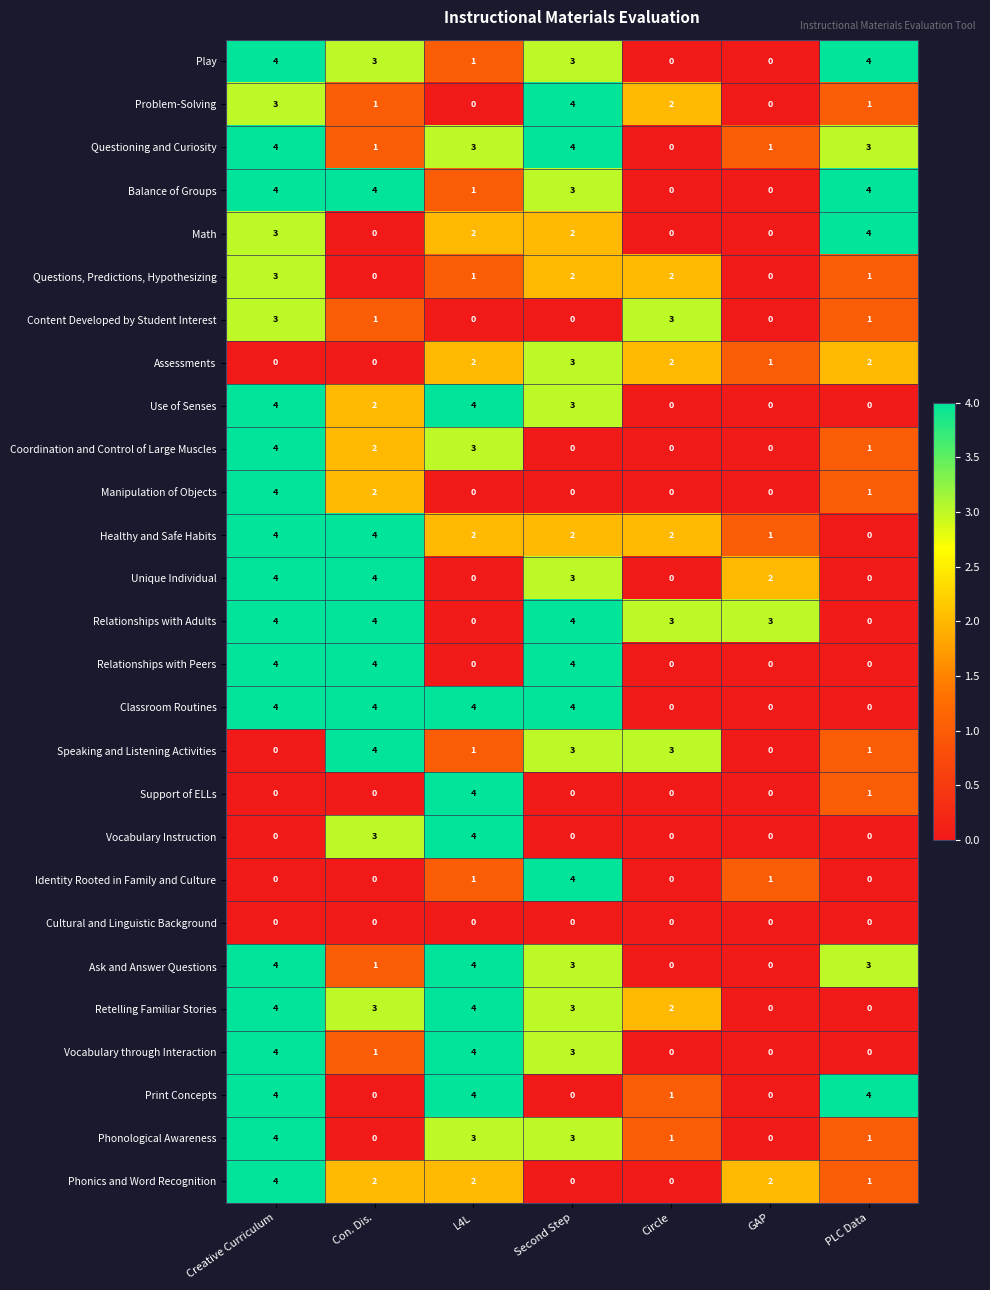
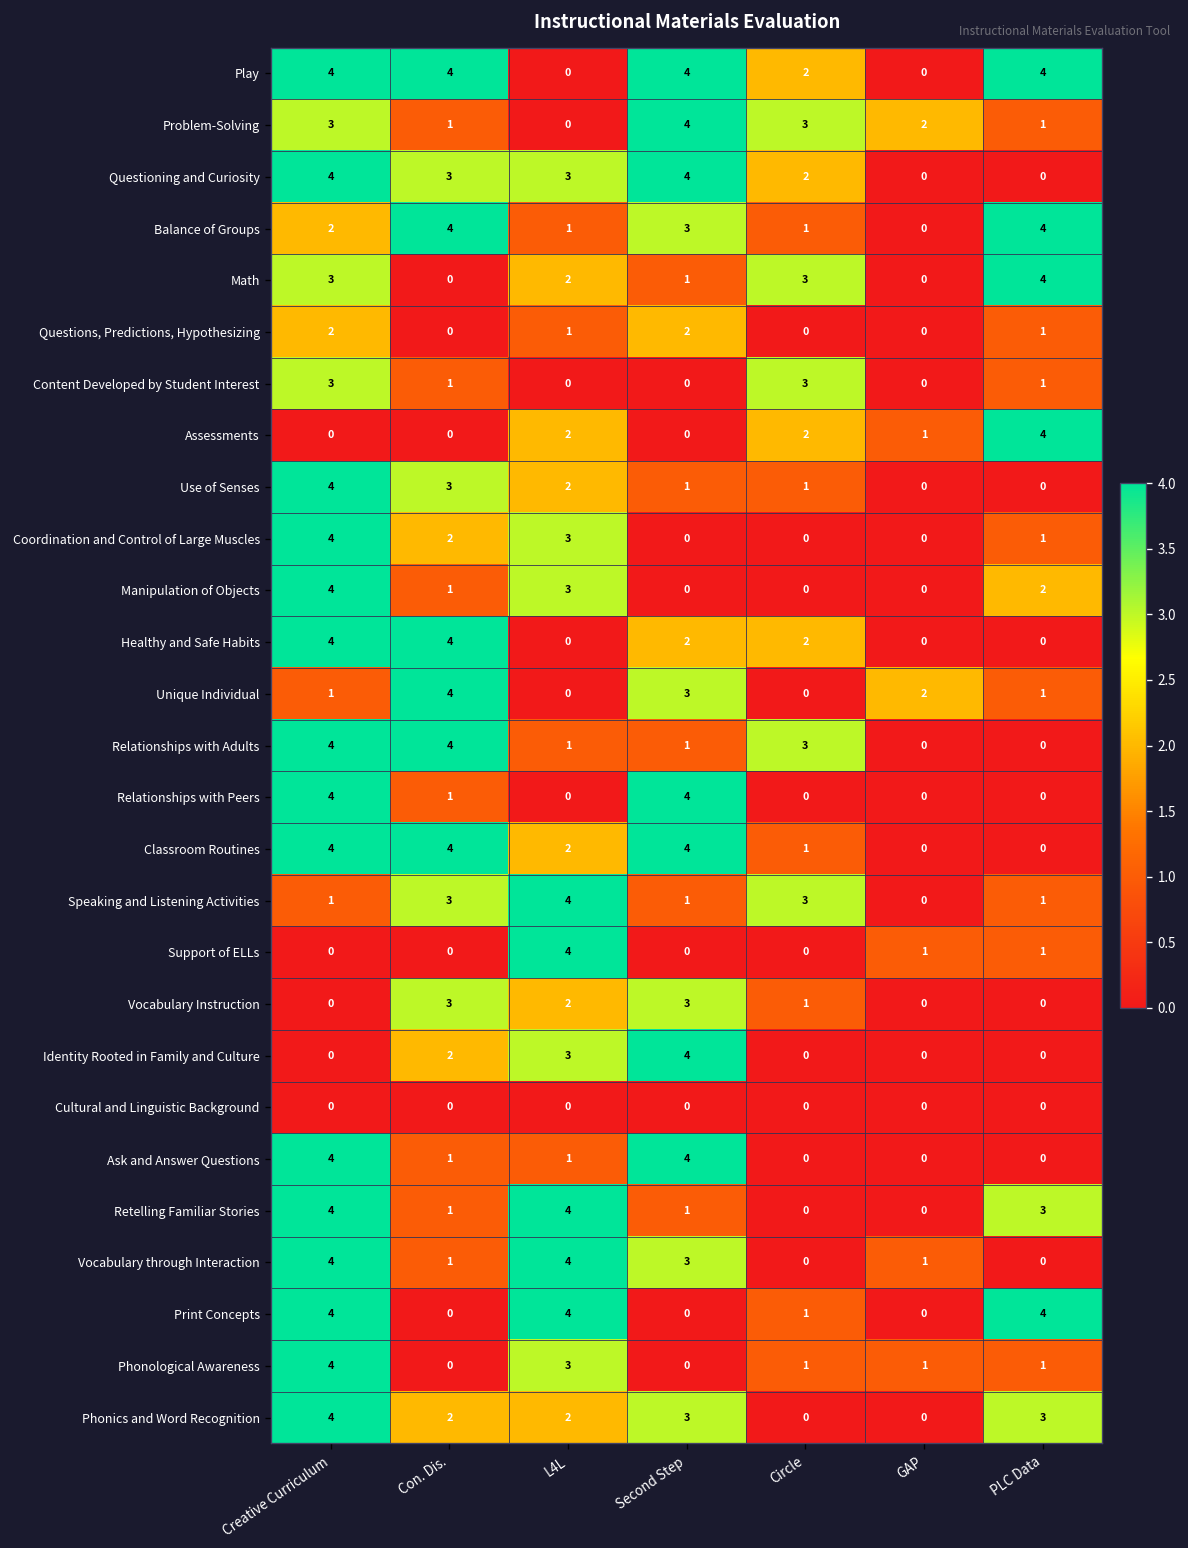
Play, Con. Dis.: 3 -> 4
Play, L4L: 1 -> 0
Play, Second Step: 3 -> 4
Play, Circle: 0 -> 2
Problem-Solving, Circle: 2 -> 3
Problem-Solving, GAP: 0 -> 2
Questioning and Curiosity, Con. Dis.: 1 -> 3
Questioning and Curiosity, Circle: 0 -> 2
Questioning and Curiosity, GAP: 1 -> 0
Questioning and Curiosity, PLC Data: 3 -> 0
Balance of Groups, Creative Curriculum: 4 -> 2
Balance of Groups, Circle: 0 -> 1
Math, Second Step: 2 -> 1
Math, Circle: 0 -> 3
Questions, Predictions, Hypothesizing, Creative Curriculum: 3 -> 2
Questions, Predictions, Hypothesizing, Circle: 2 -> 0
Assessments, Second Step: 3 -> 0
Assessments, PLC Data: 2 -> 4
Use of Senses, Con. Dis.: 2 -> 3
Use of Senses, L4L: 4 -> 2
Use of Senses, Second Step: 3 -> 1
Use of Senses, Circle: 0 -> 1
Manipulation of Objects, Con. Dis.: 2 -> 1
Manipulation of Objects, L4L: 0 -> 3
Manipulation of Objects, PLC Data: 1 -> 2
Healthy and Safe Habits, L4L: 2 -> 0
Healthy and Safe Habits, GAP: 1 -> 0
Unique Individual, Creative Curriculum: 4 -> 1
Unique Individual, PLC Data: 0 -> 1
Relationships with Adults, L4L: 0 -> 1
Relationships with Adults, Second Step: 4 -> 1
Relationships with Adults, GAP: 3 -> 0
Relationships with Peers, Con. Dis.: 4 -> 1
Classroom Routines, L4L: 4 -> 2
Classroom Routines, Circle: 0 -> 1
Speaking and Listening Activities, Creative Curriculum: 0 -> 1
Speaking and Listening Activities, Con. Dis.: 4 -> 3
Speaking and Listening Activities, L4L: 1 -> 4
Speaking and Listening Activities, Second Step: 3 -> 1
Support of ELLs, GAP: 0 -> 1
Vocabulary Instruction, L4L: 4 -> 2
Vocabulary Instruction, Second Step: 0 -> 3
Vocabulary Instruction, Circle: 0 -> 1
Identity Rooted in Family and Culture, Con. Dis.: 0 -> 2
Identity Rooted in Family and Culture, L4L: 1 -> 3
Identity Rooted in Family and Culture, GAP: 1 -> 0
Ask and Answer Questions, L4L: 4 -> 1
Ask and Answer Questions, Second Step: 3 -> 4
Ask and Answer Questions, PLC Data: 3 -> 0
Retelling Familiar Stories, Con. Dis.: 3 -> 1
Retelling Familiar Stories, Second Step: 3 -> 1
Retelling Familiar Stories, Circle: 2 -> 0
Retelling Familiar Stories, PLC Data: 0 -> 3
Vocabulary through Interaction, GAP: 0 -> 1
Phonological Awareness, Second Step: 3 -> 0
Phonological Awareness, GAP: 0 -> 1
Phonics and Word Recognition, Second Step: 0 -> 3
Phonics and Word Recognition, GAP: 2 -> 0
Phonics and Word Recognition, PLC Data: 1 -> 3
